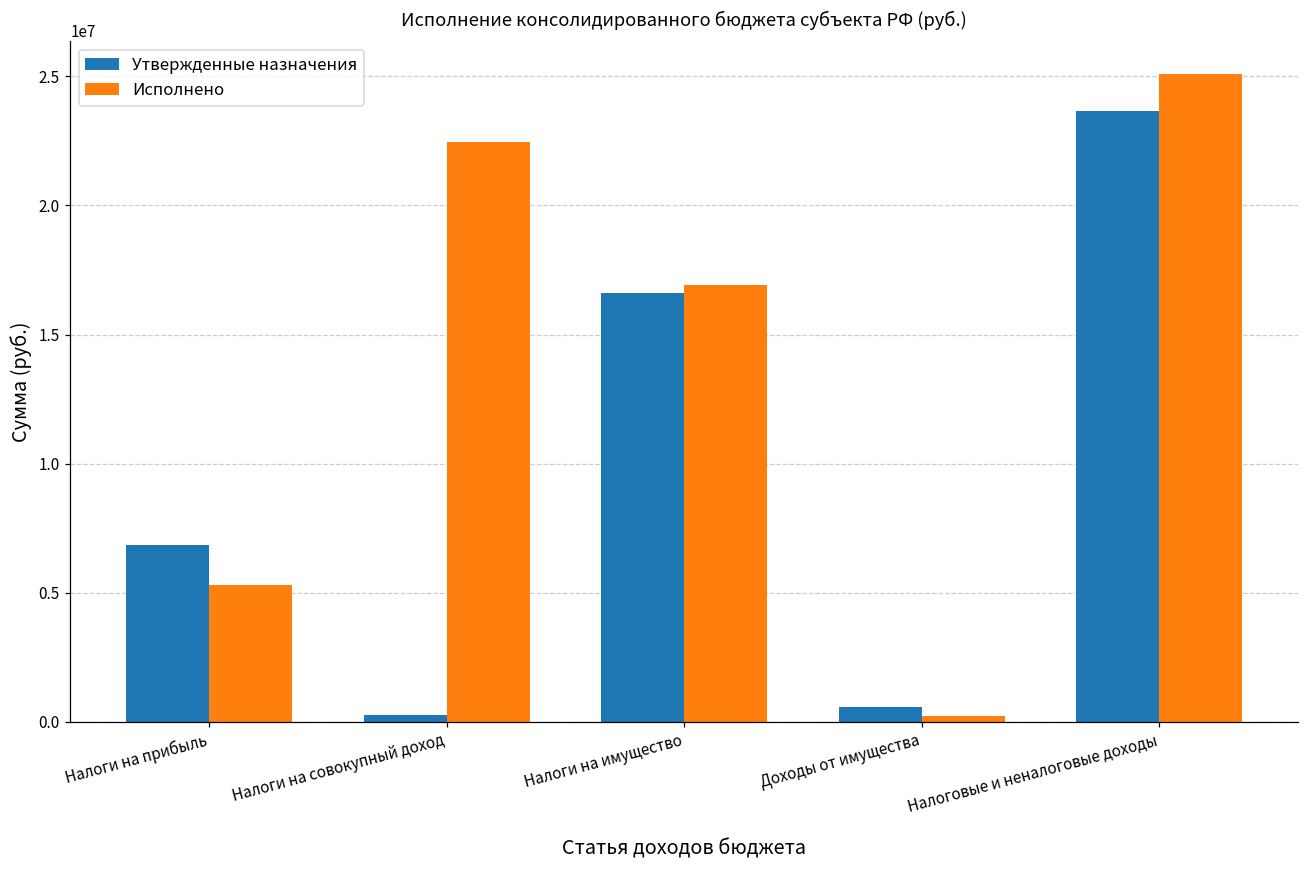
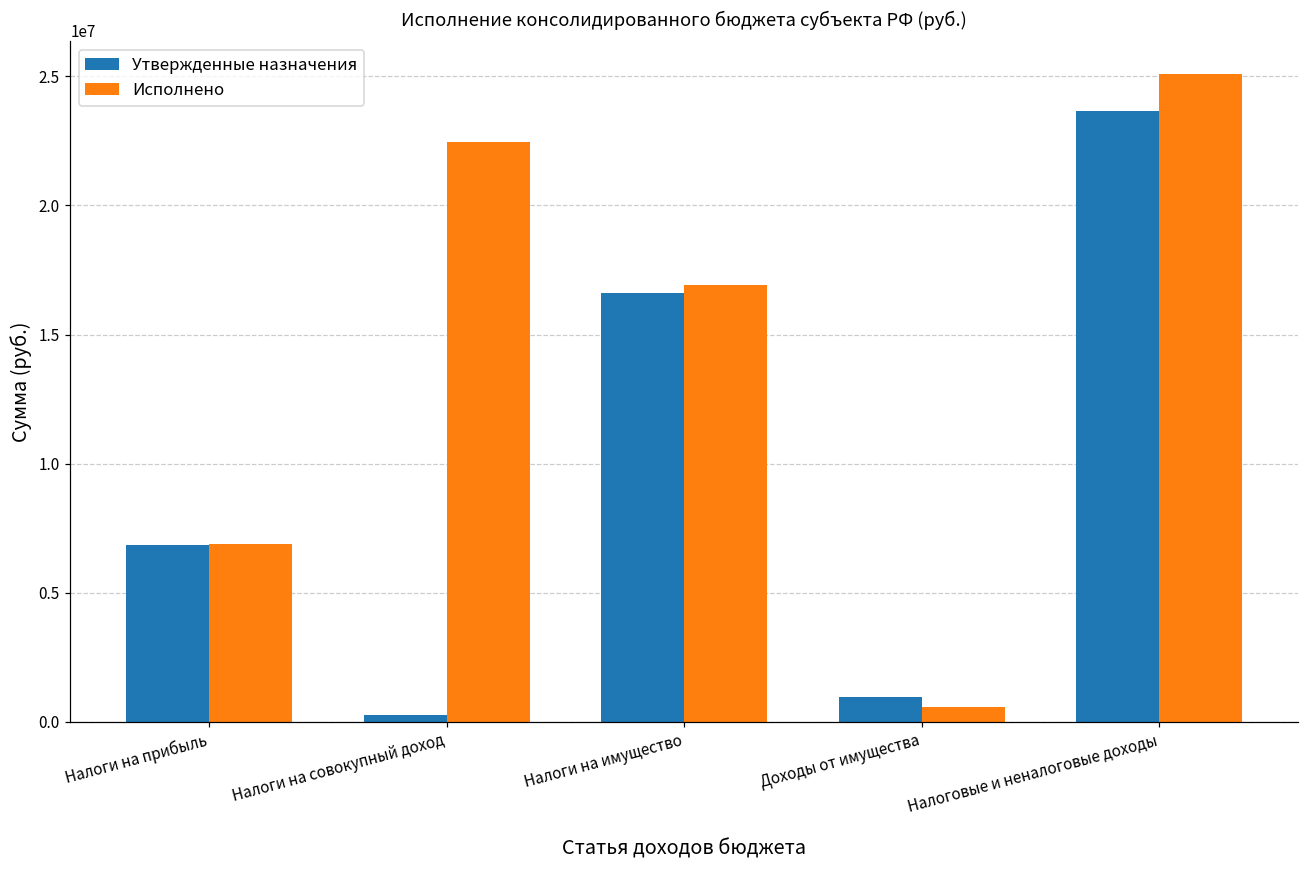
Исполнено, Налоги на прибыль: 5300000 -> 6900000
Утвержденные назначения, Доходы от имущества: 600000 -> 900000
Исполнено, Доходы от имущества: 200000 -> 600000
